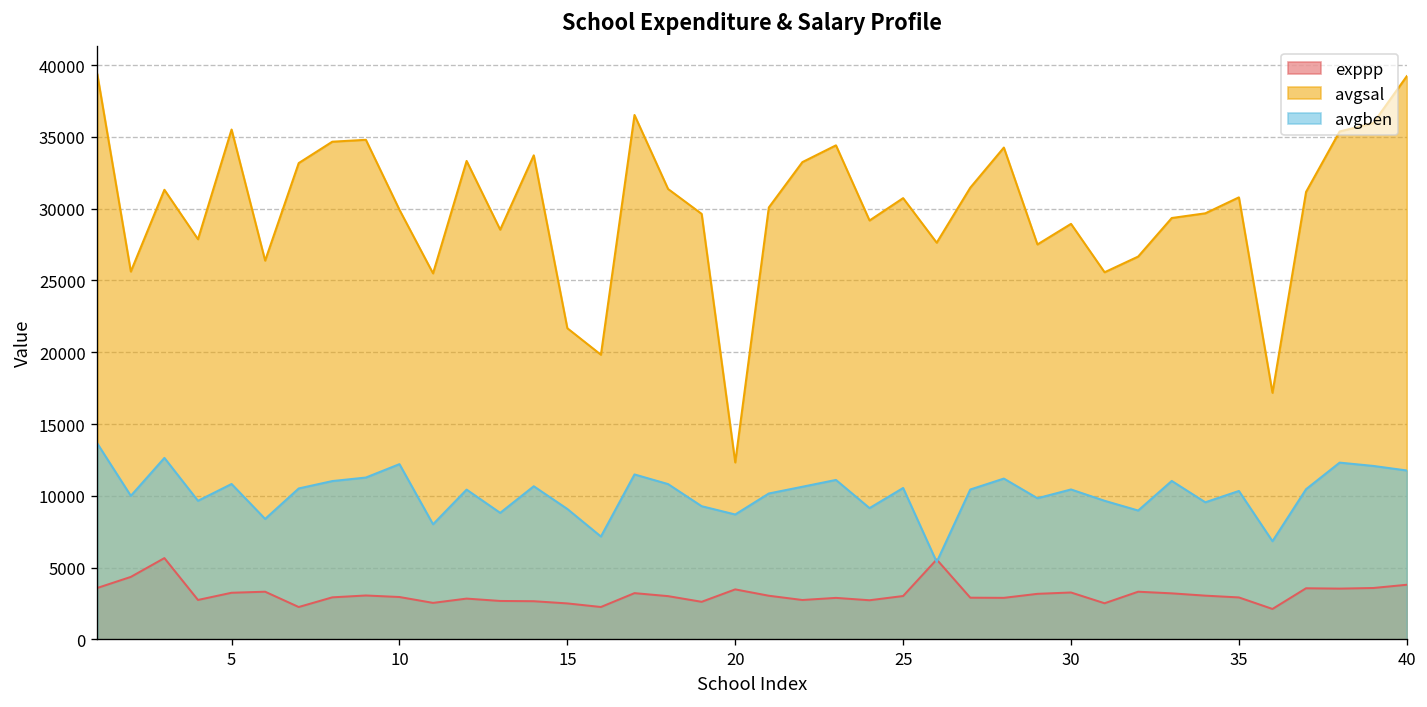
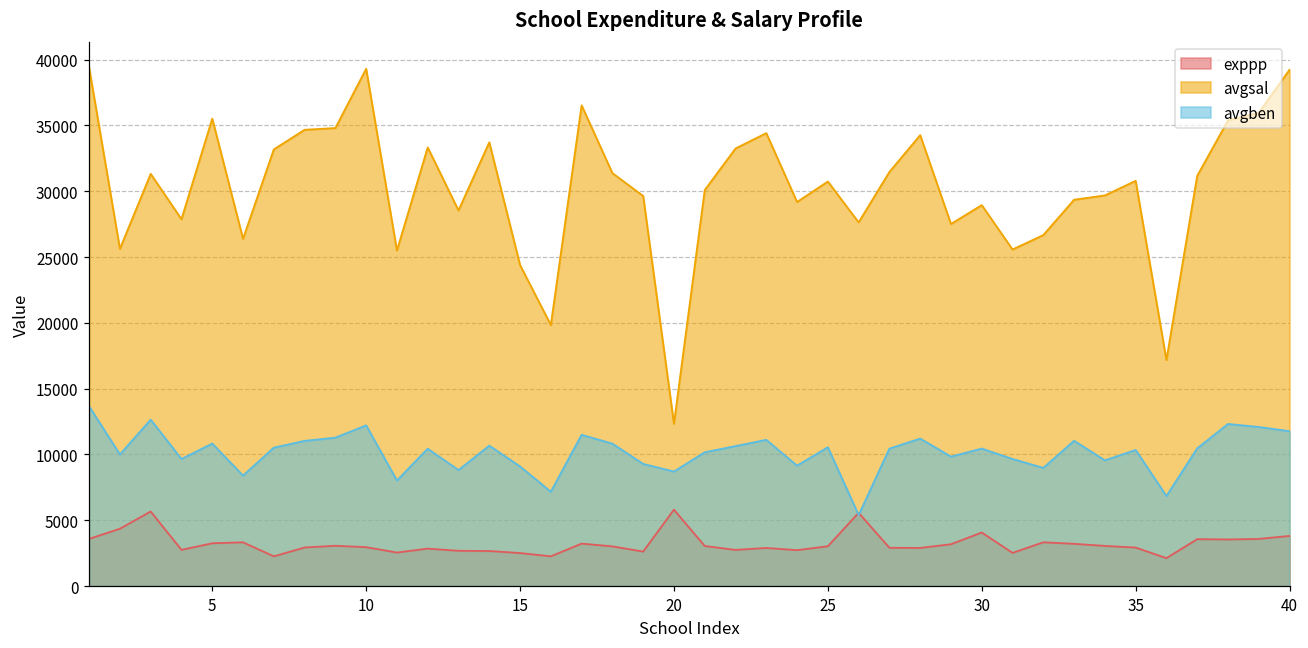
avgsal, 10: 29900 -> 39300
avgsal, 15: 21700 -> 24400
exppp, 20: 3500 -> 5800
exppp, 30: 3300 -> 4100
